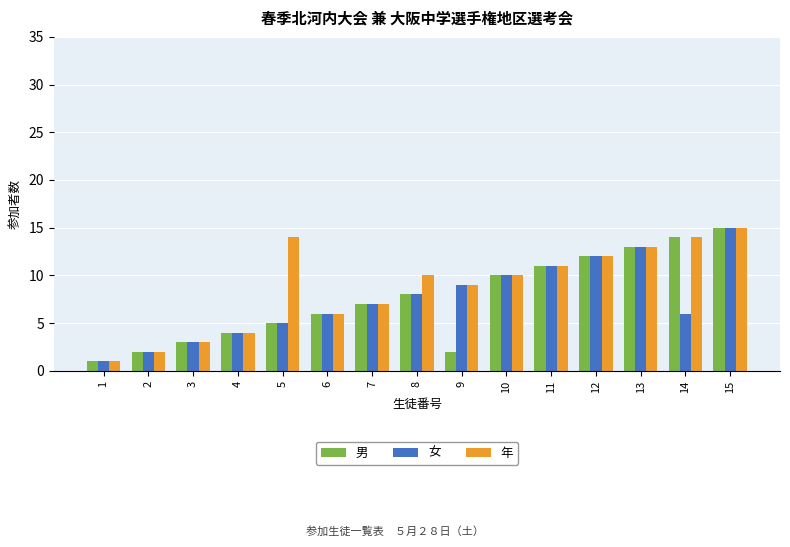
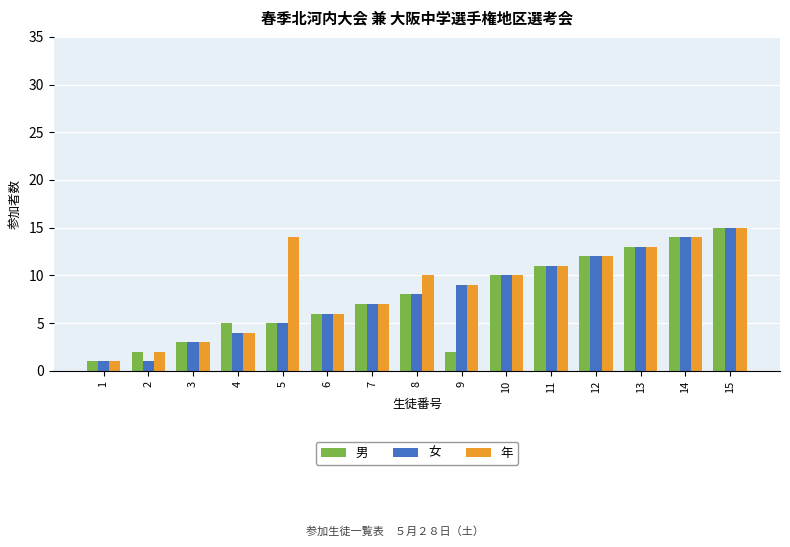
女, 2: 2 -> 1
男, 4: 4 -> 5
女, 14: 6 -> 14
